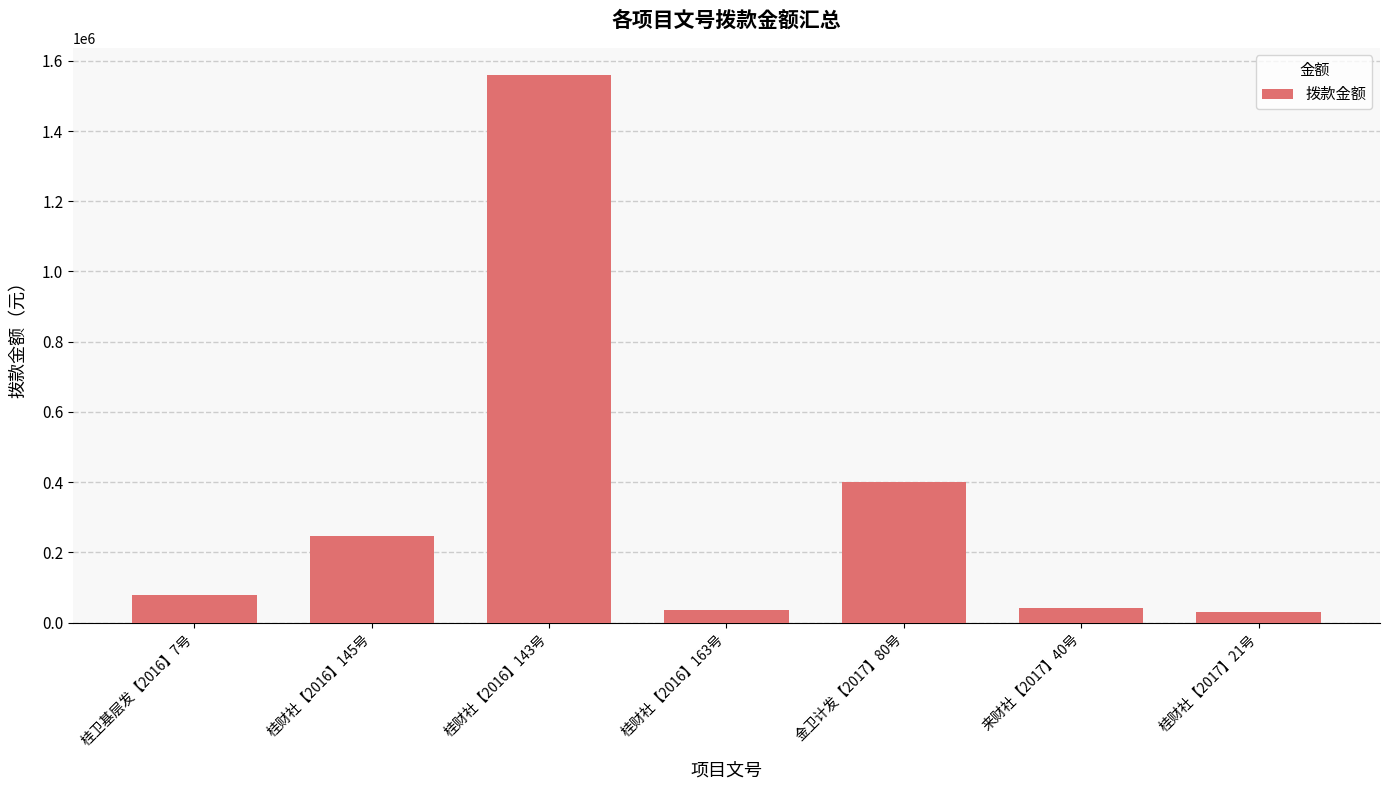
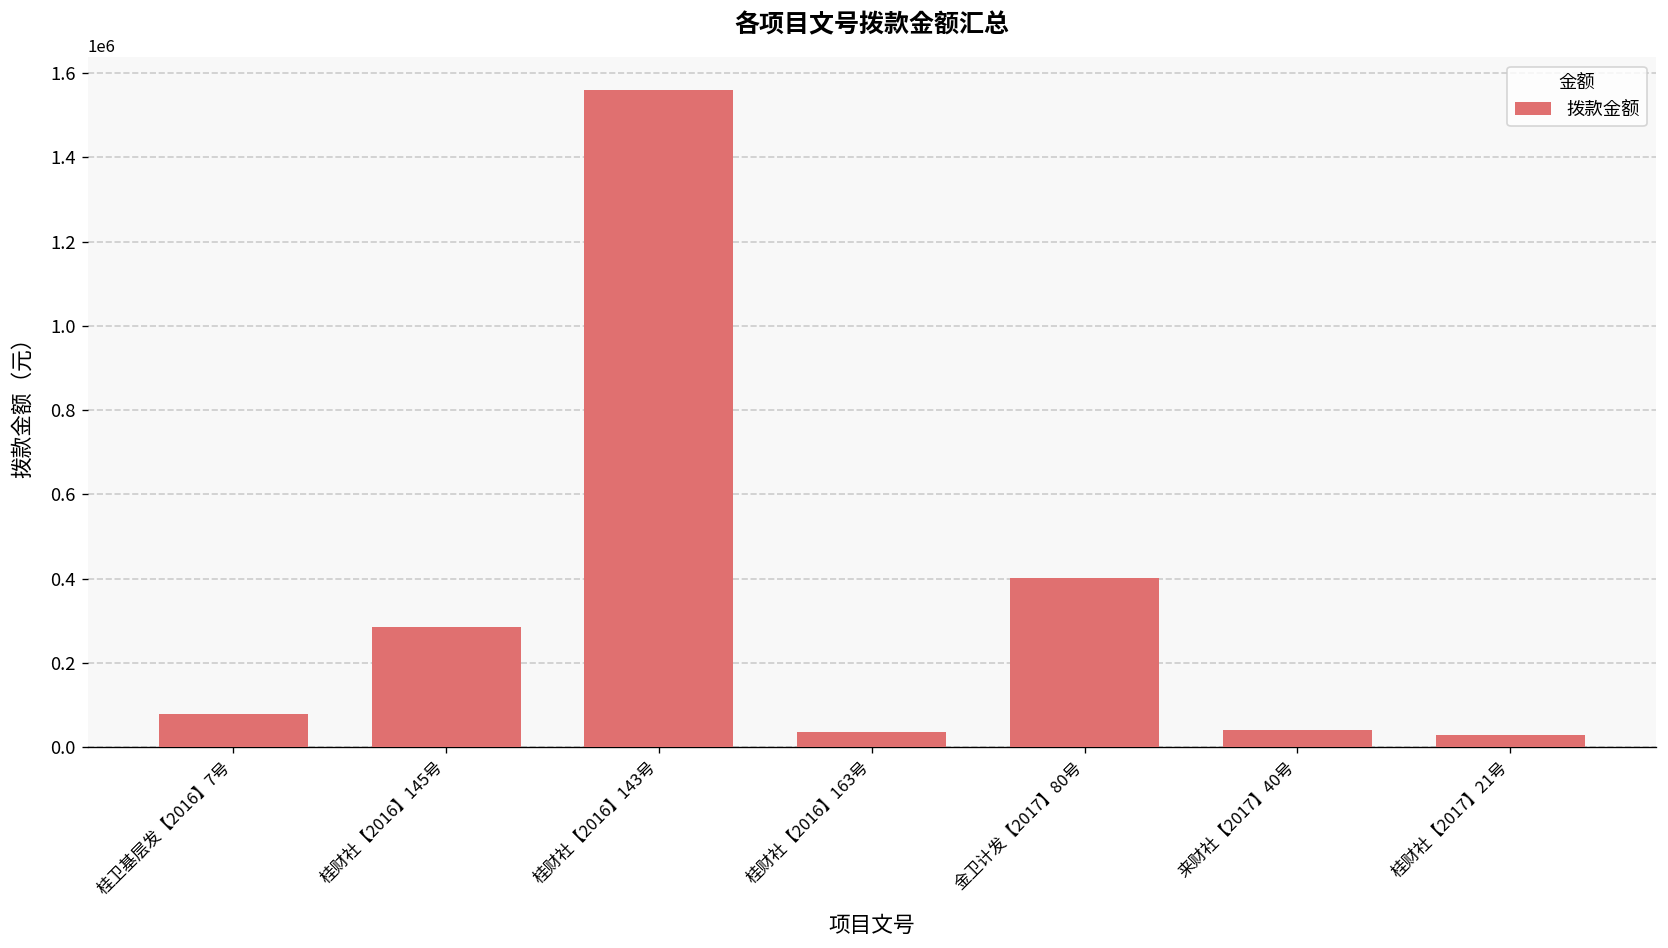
桂财社【2016】145号: 250000 -> 290000
